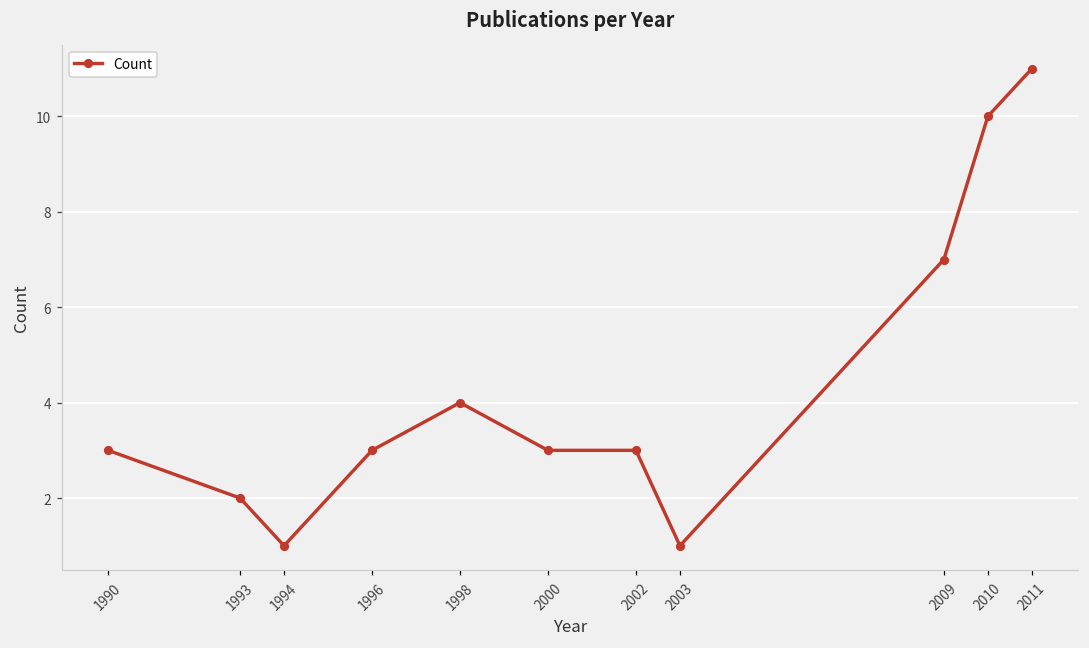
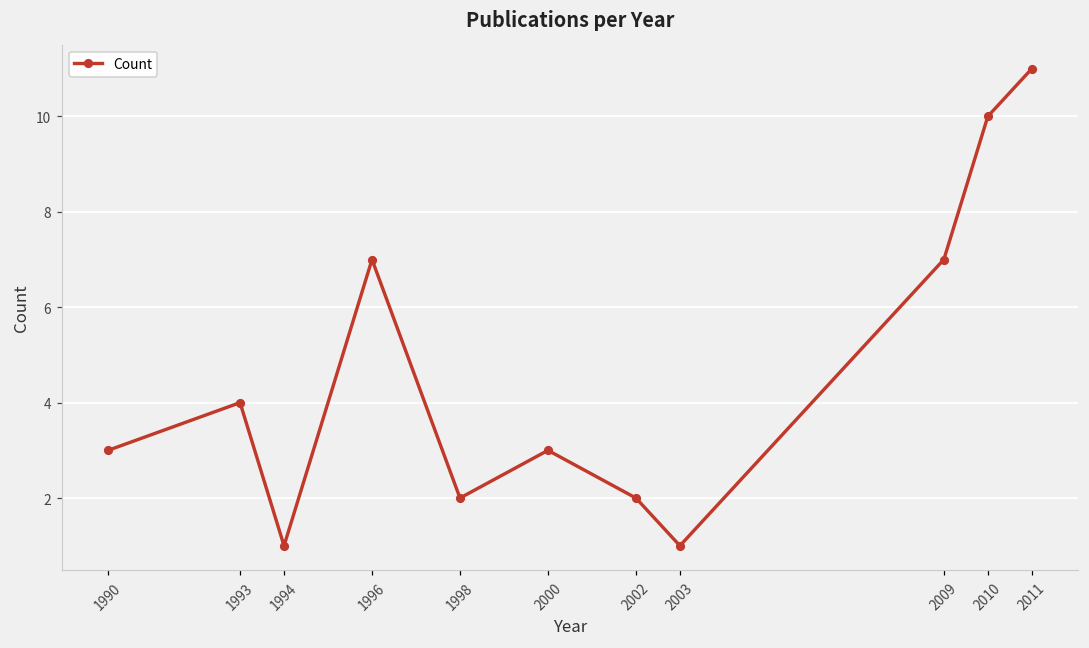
1993: 2 -> 4
1996: 3 -> 7
1998: 4 -> 2
2002: 3 -> 2
